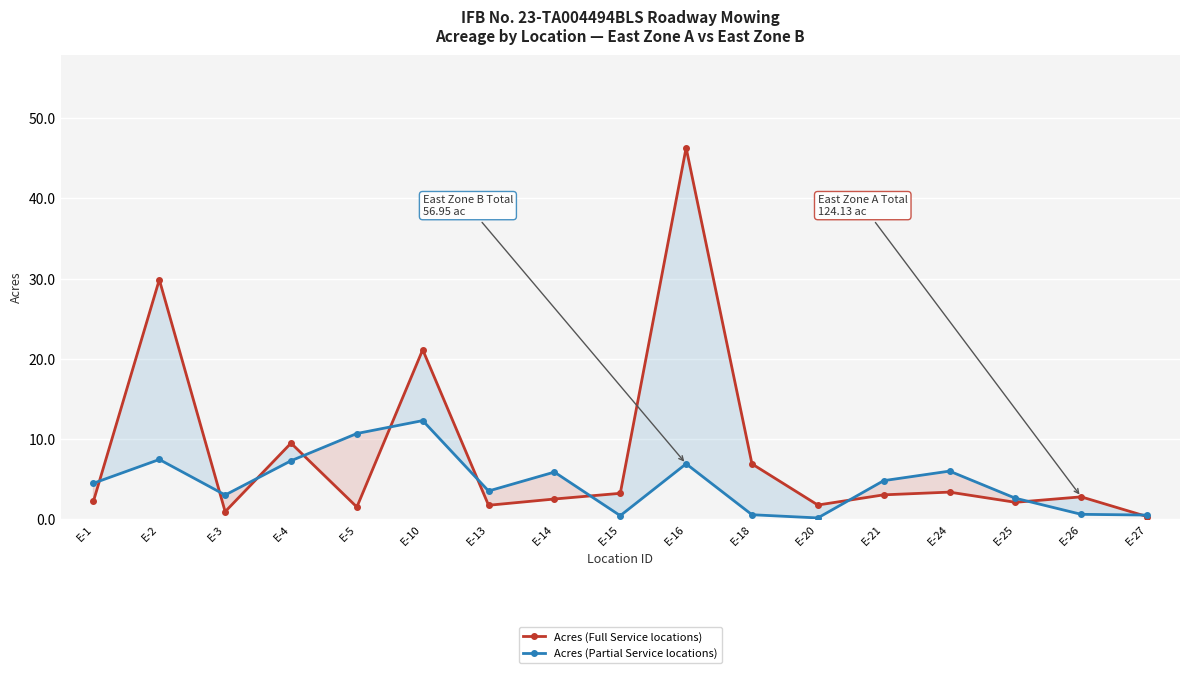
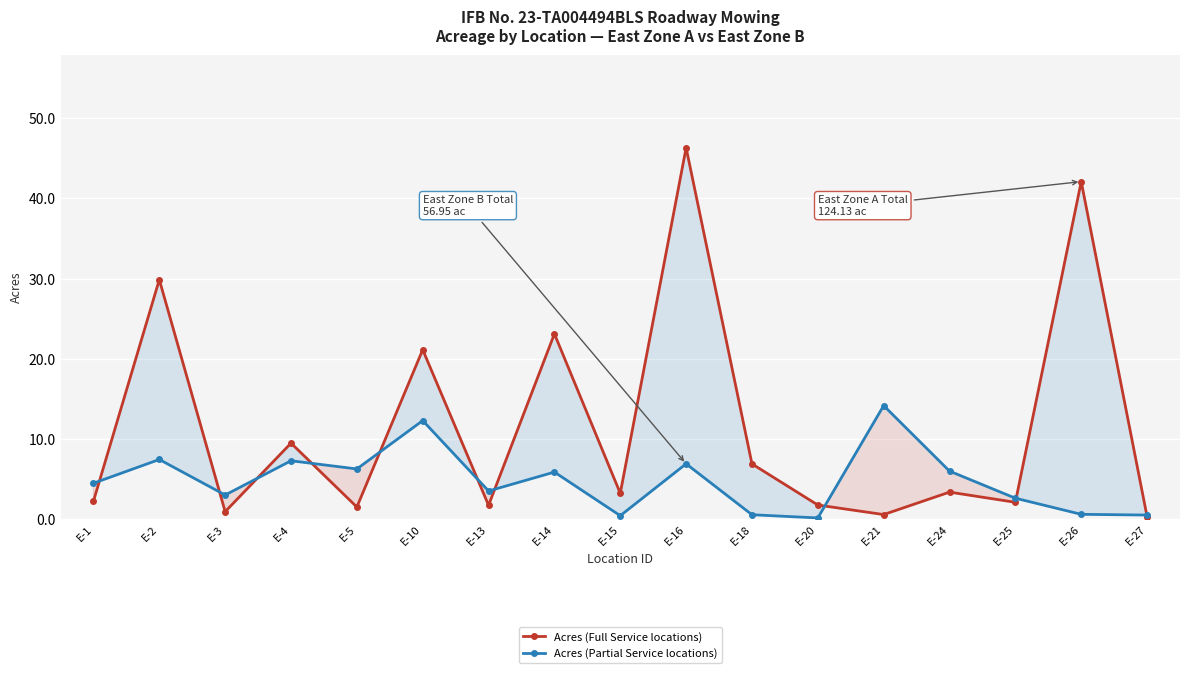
Acres (Partial Service locations), E-5: 11 -> 6
Acres (Full Service locations), E-14: 3 -> 23
Acres (Full Service locations), E-21: 3 -> 1
Acres (Partial Service locations), E-21: 5 -> 14
Acres (Full Service locations), E-26: 3 -> 42
